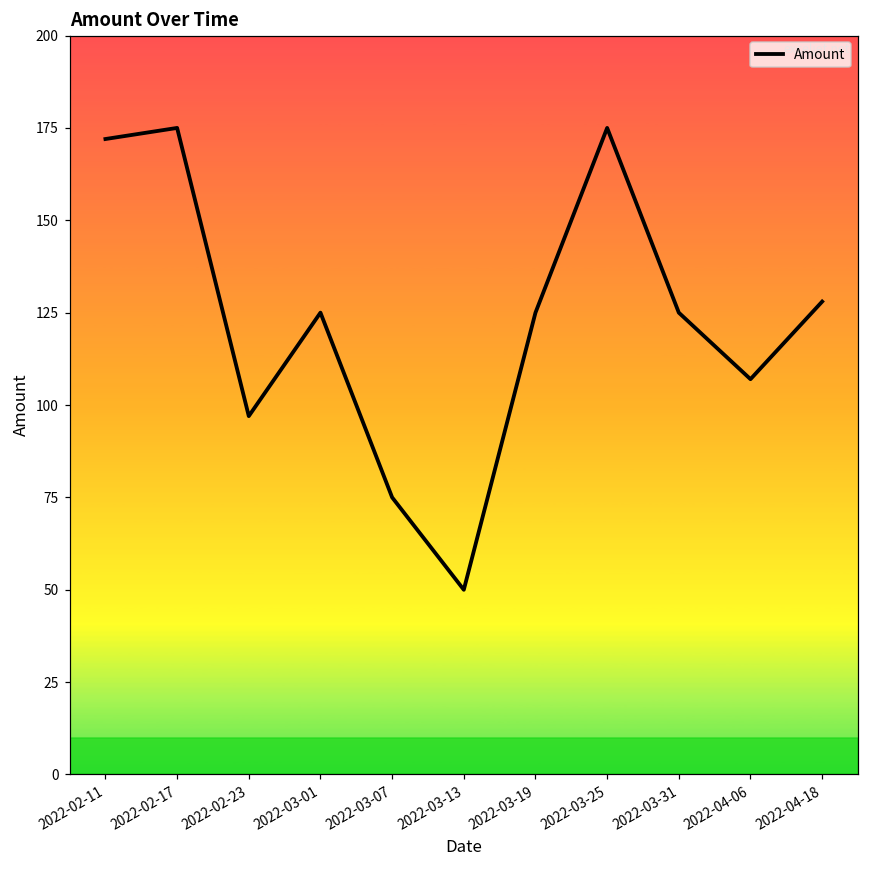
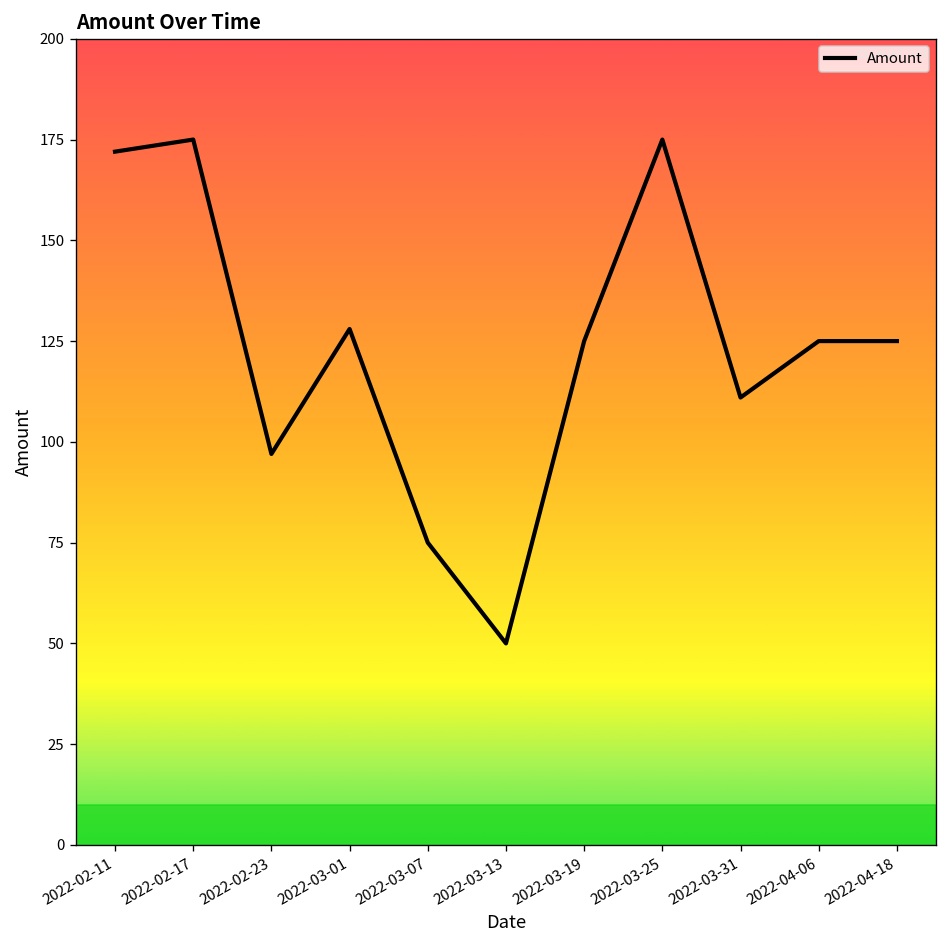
2022-03-01: 125 -> 128
2022-03-31: 125 -> 111
2022-04-06: 107 -> 125
2022-04-18: 128 -> 125
